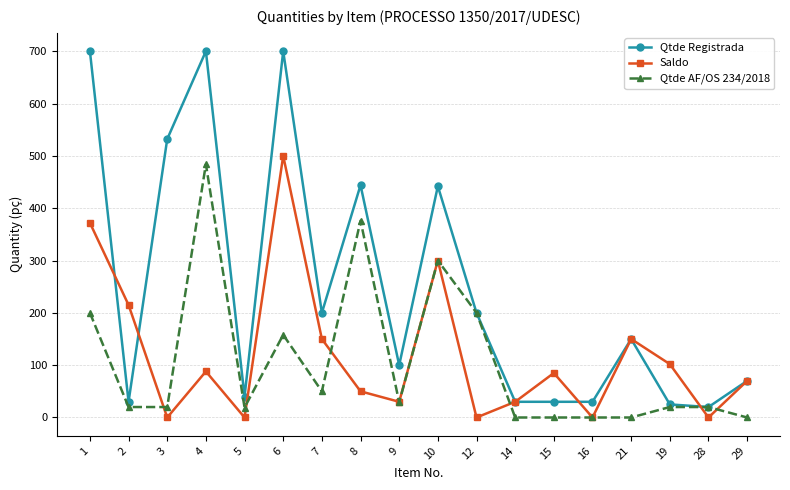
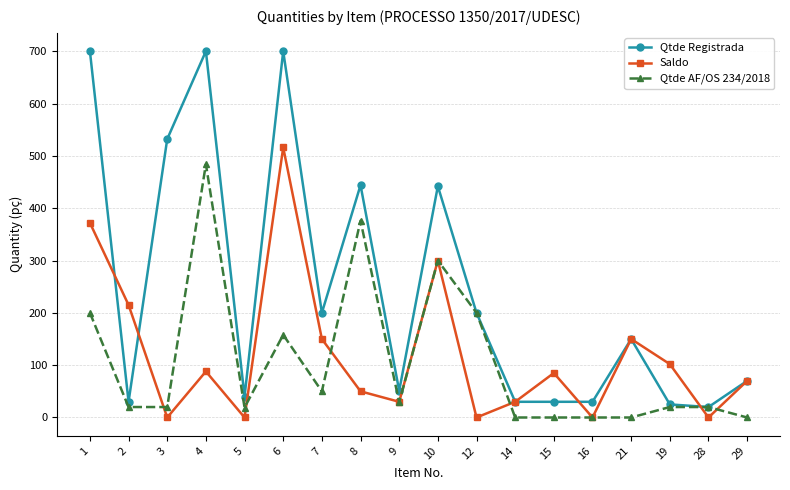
Saldo, 6: 500 -> 520
Qtde Registrada, 9: 100 -> 50
